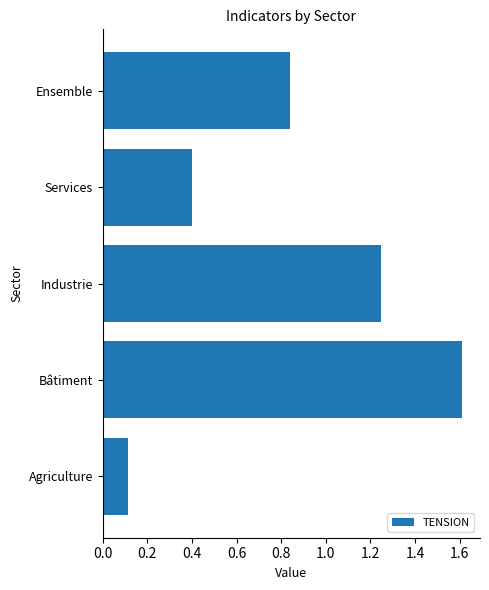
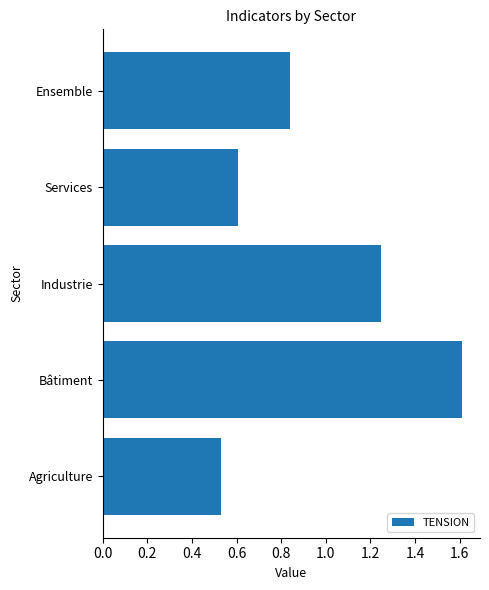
Services: 0.40 -> 0.60
Agriculture: 0.11 -> 0.53
